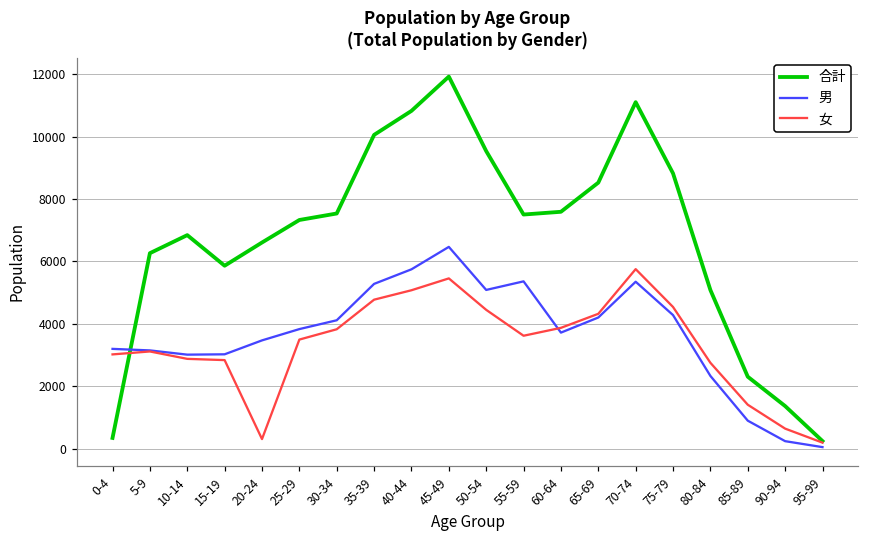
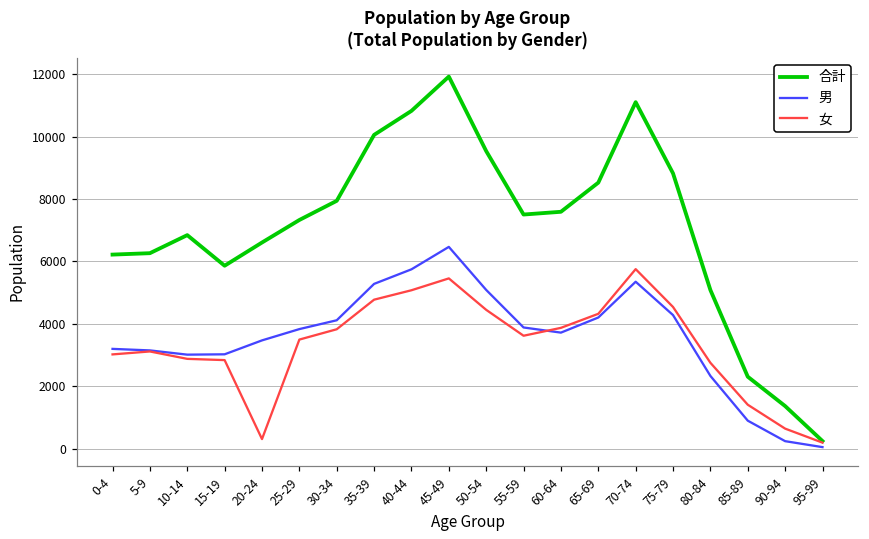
合計, 0-4: 300 -> 6200
合計, 30-34: 7500 -> 7900
男, 55-59: 5400 -> 3900
